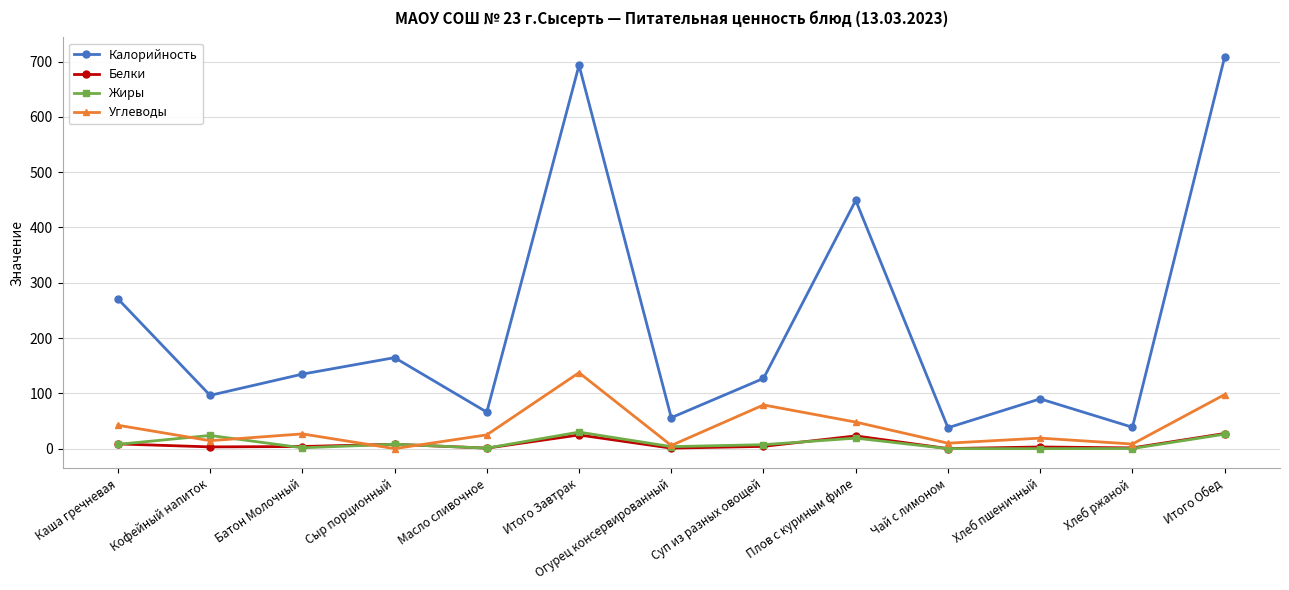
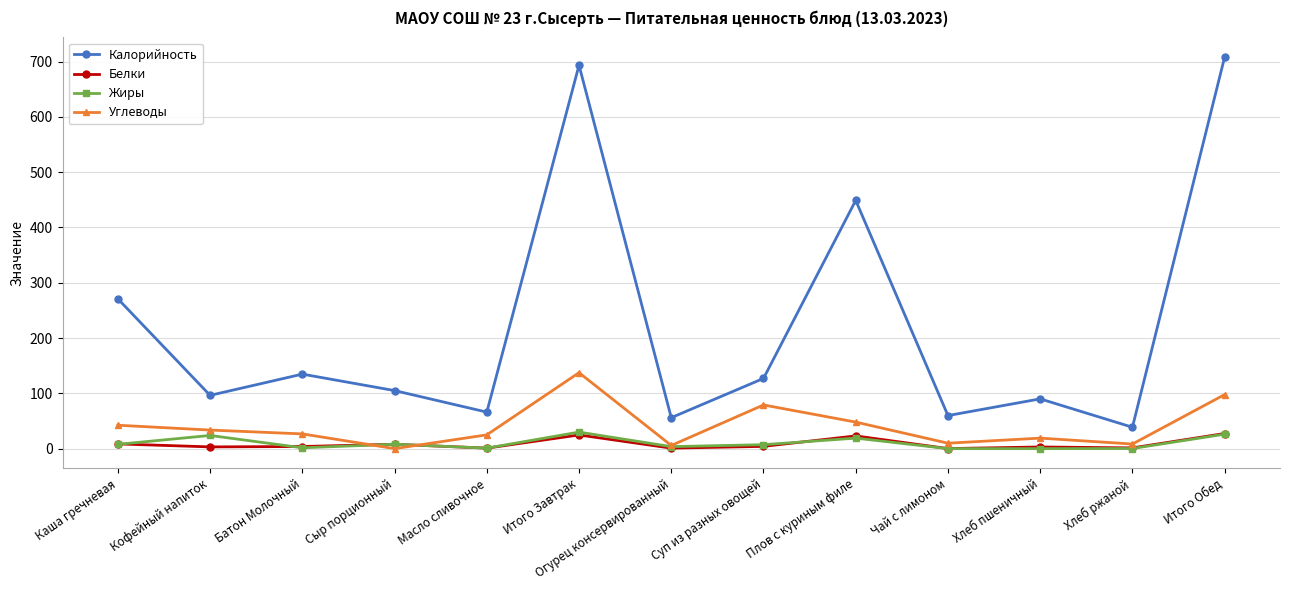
Углеводы, Кофейный напиток: 10 -> 30
Калорийность, Сыр порционный: 160 -> 110
Калорийность, Чай с лимоном: 40 -> 60
